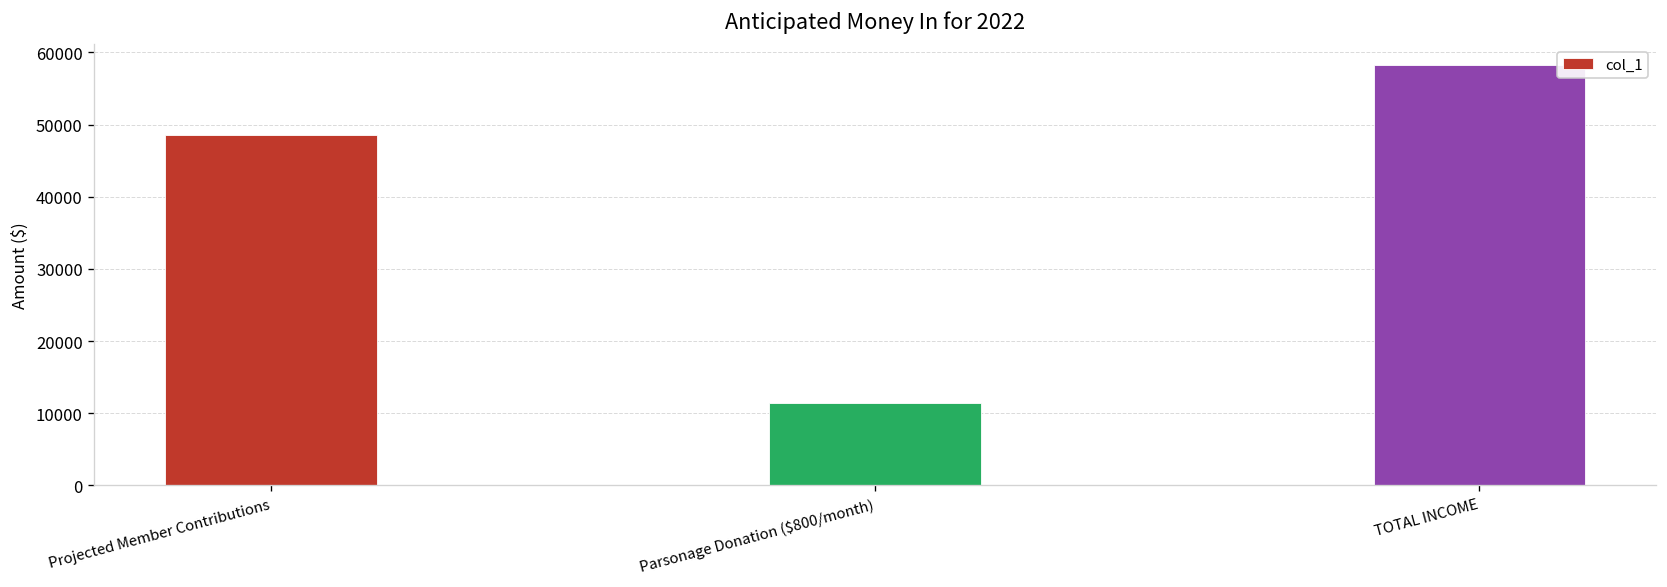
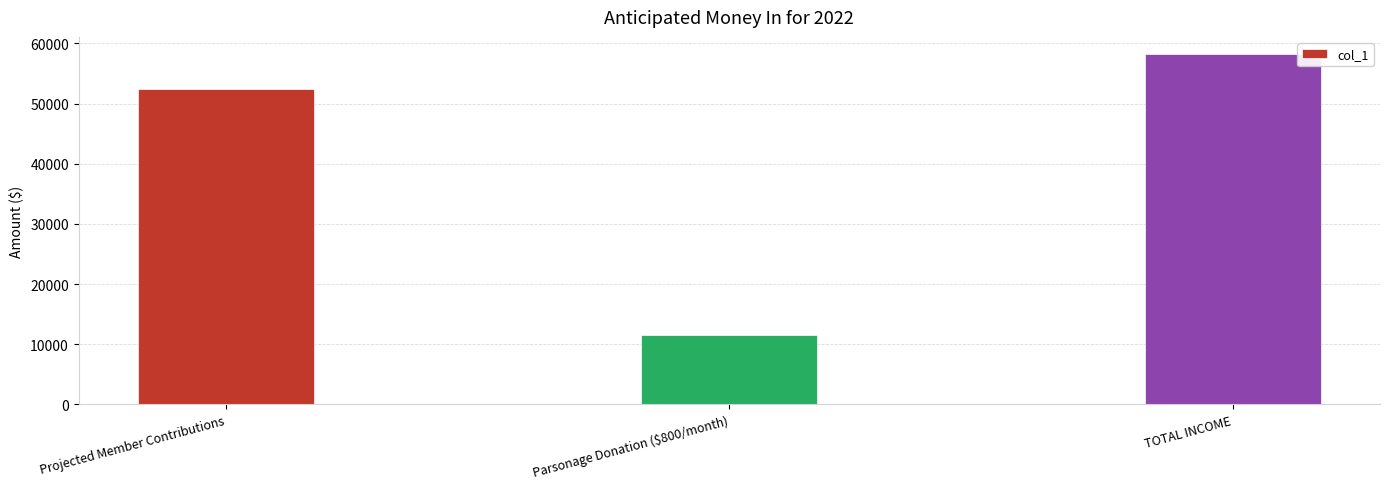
Projected Member Contributions: 49000 -> 52000
